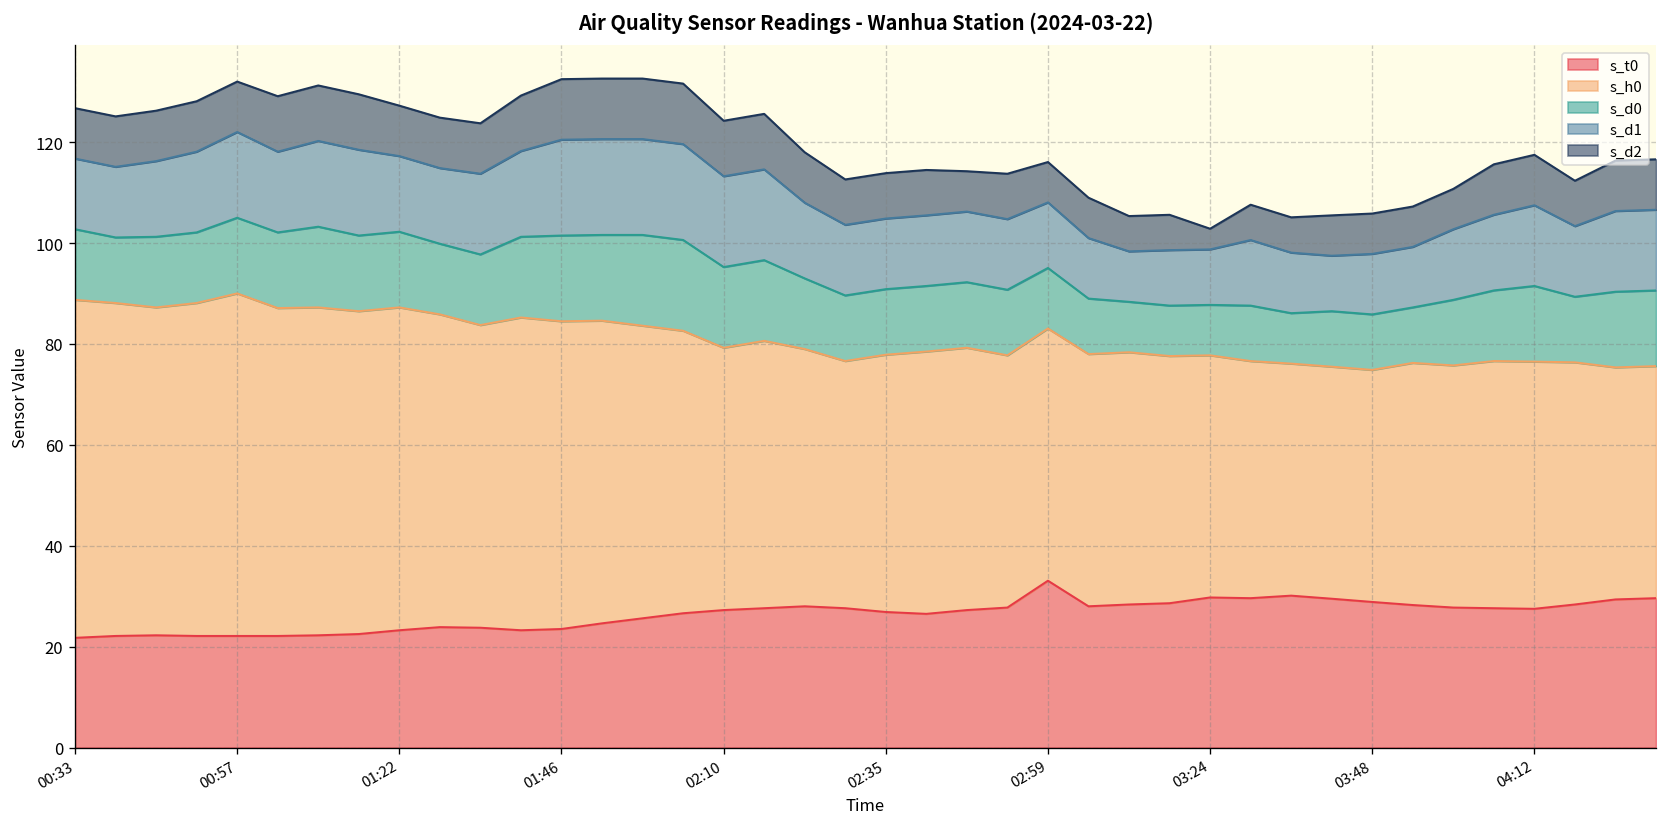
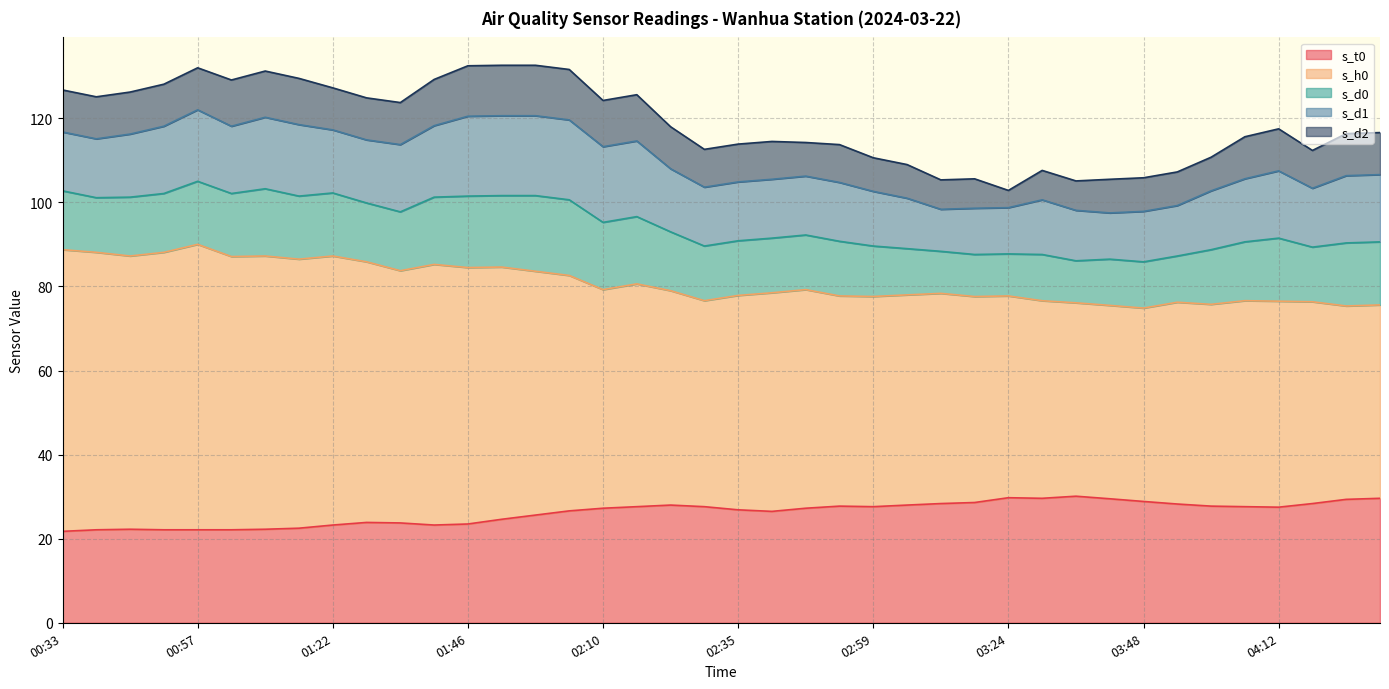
s_t0, 02:59: 33 -> 28
